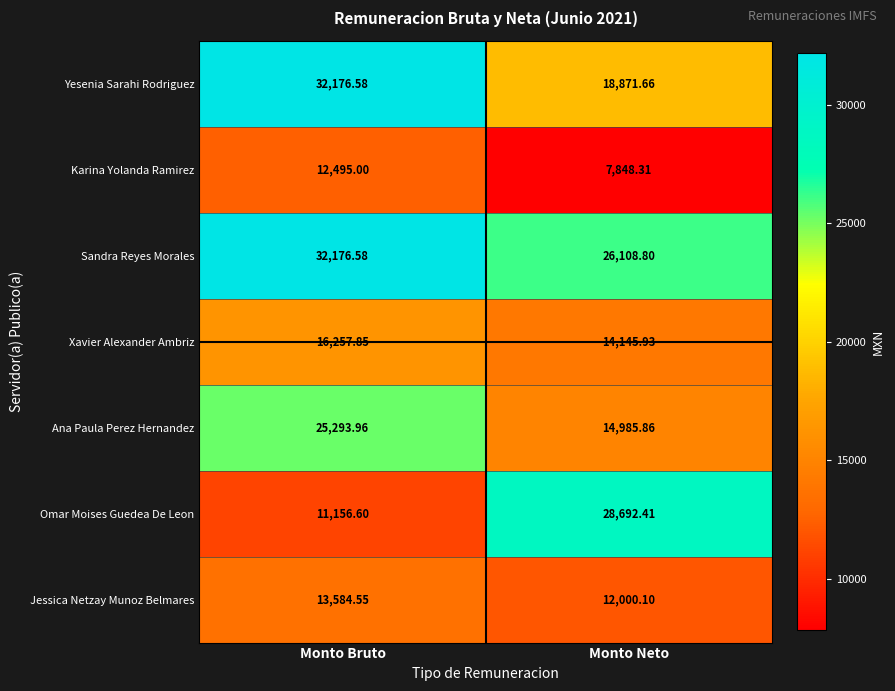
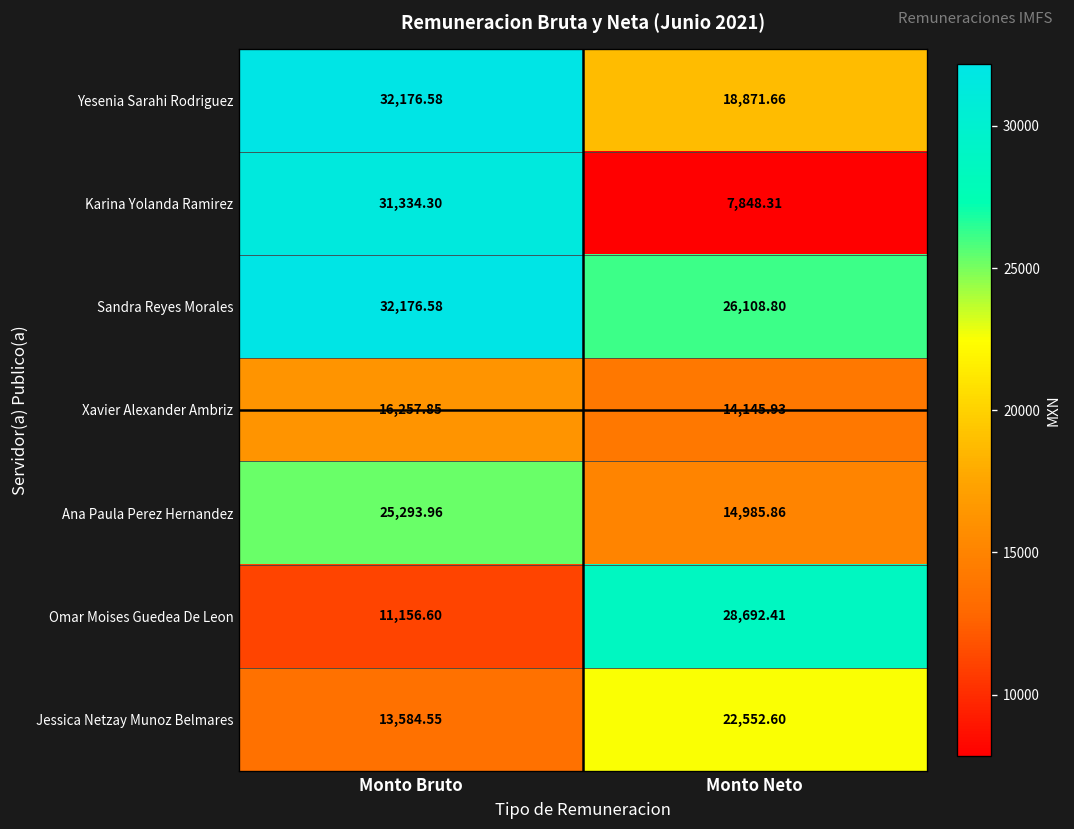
Karina Yolanda Ramirez, Monto Bruto: 12,495.00 -> 31,334.30
Jessica Netzay Munoz Belmares, Monto Neto: 12,000.10 -> 22,552.60
